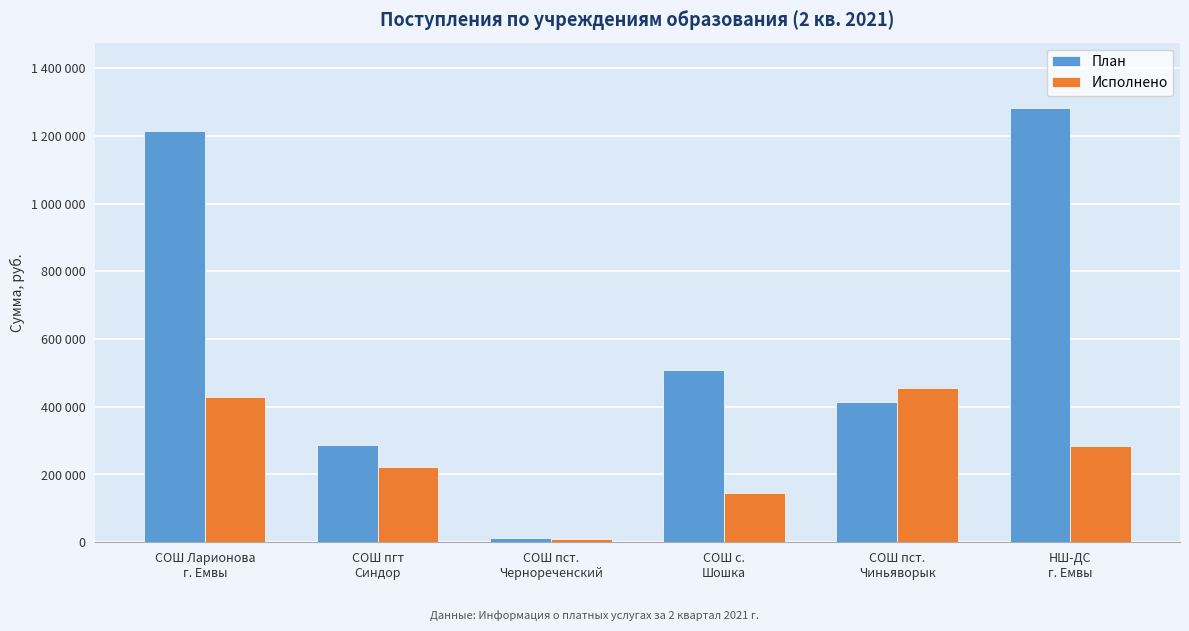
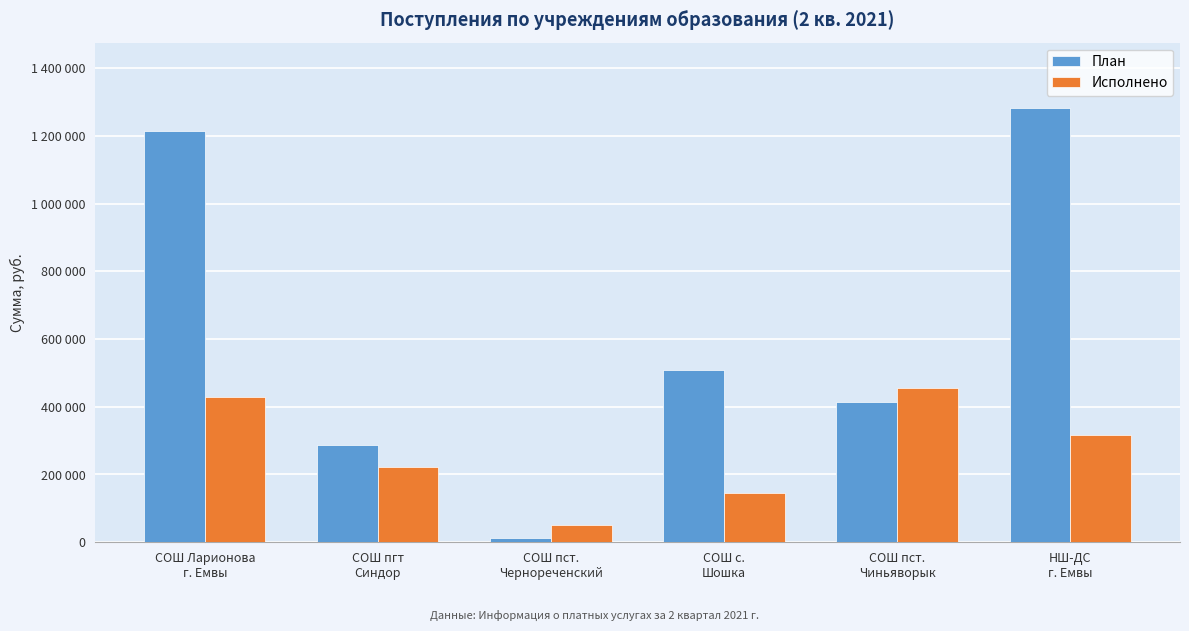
Исполнено, СОШ пст. Чернореченский: 10000 -> 50000
Исполнено, НШ-ДС г. Емвы: 290000 -> 320000
